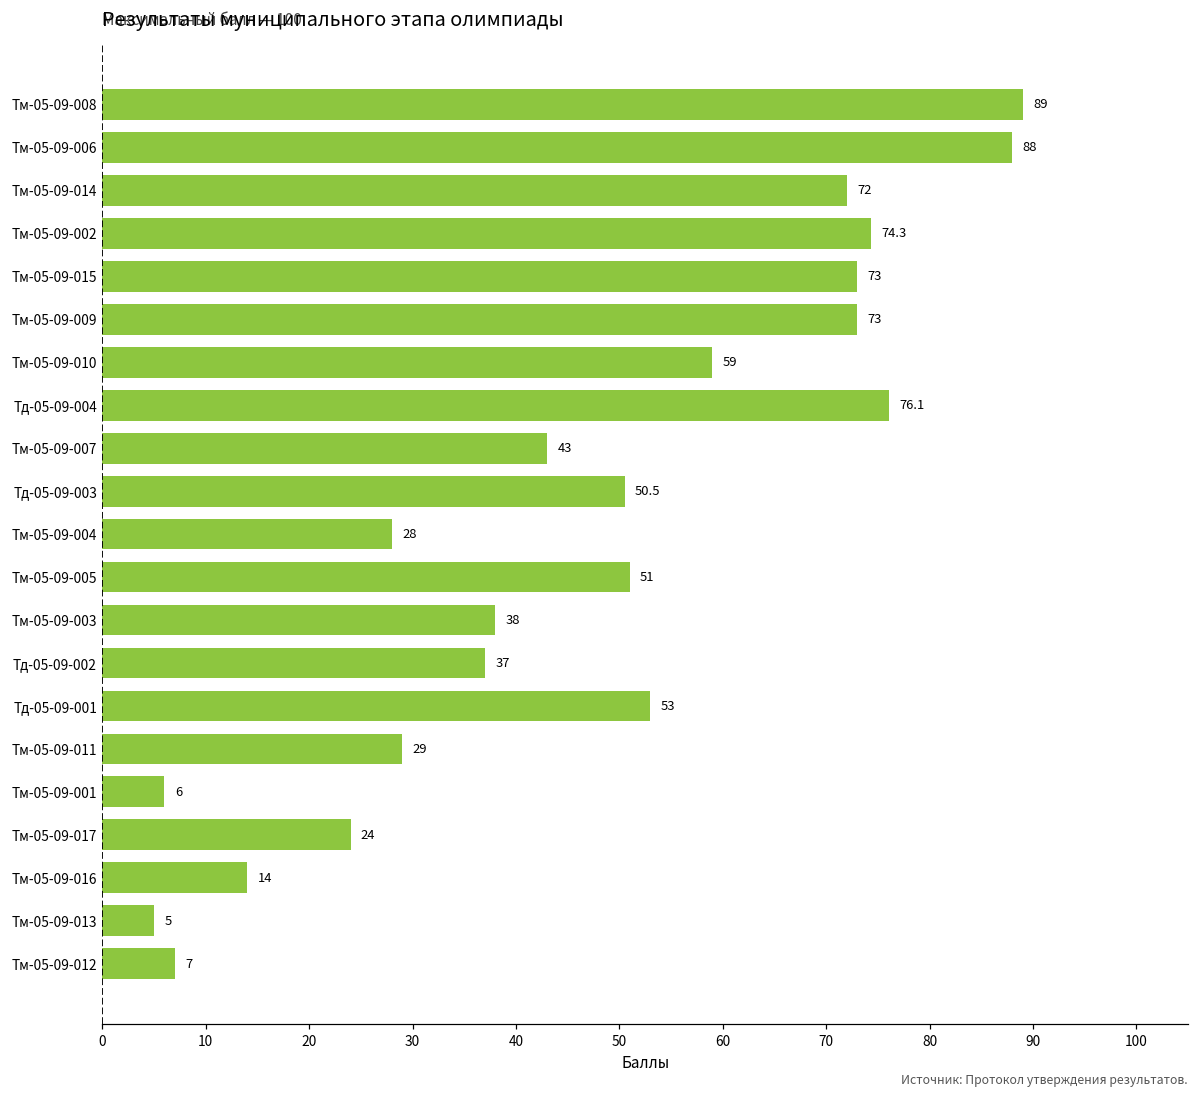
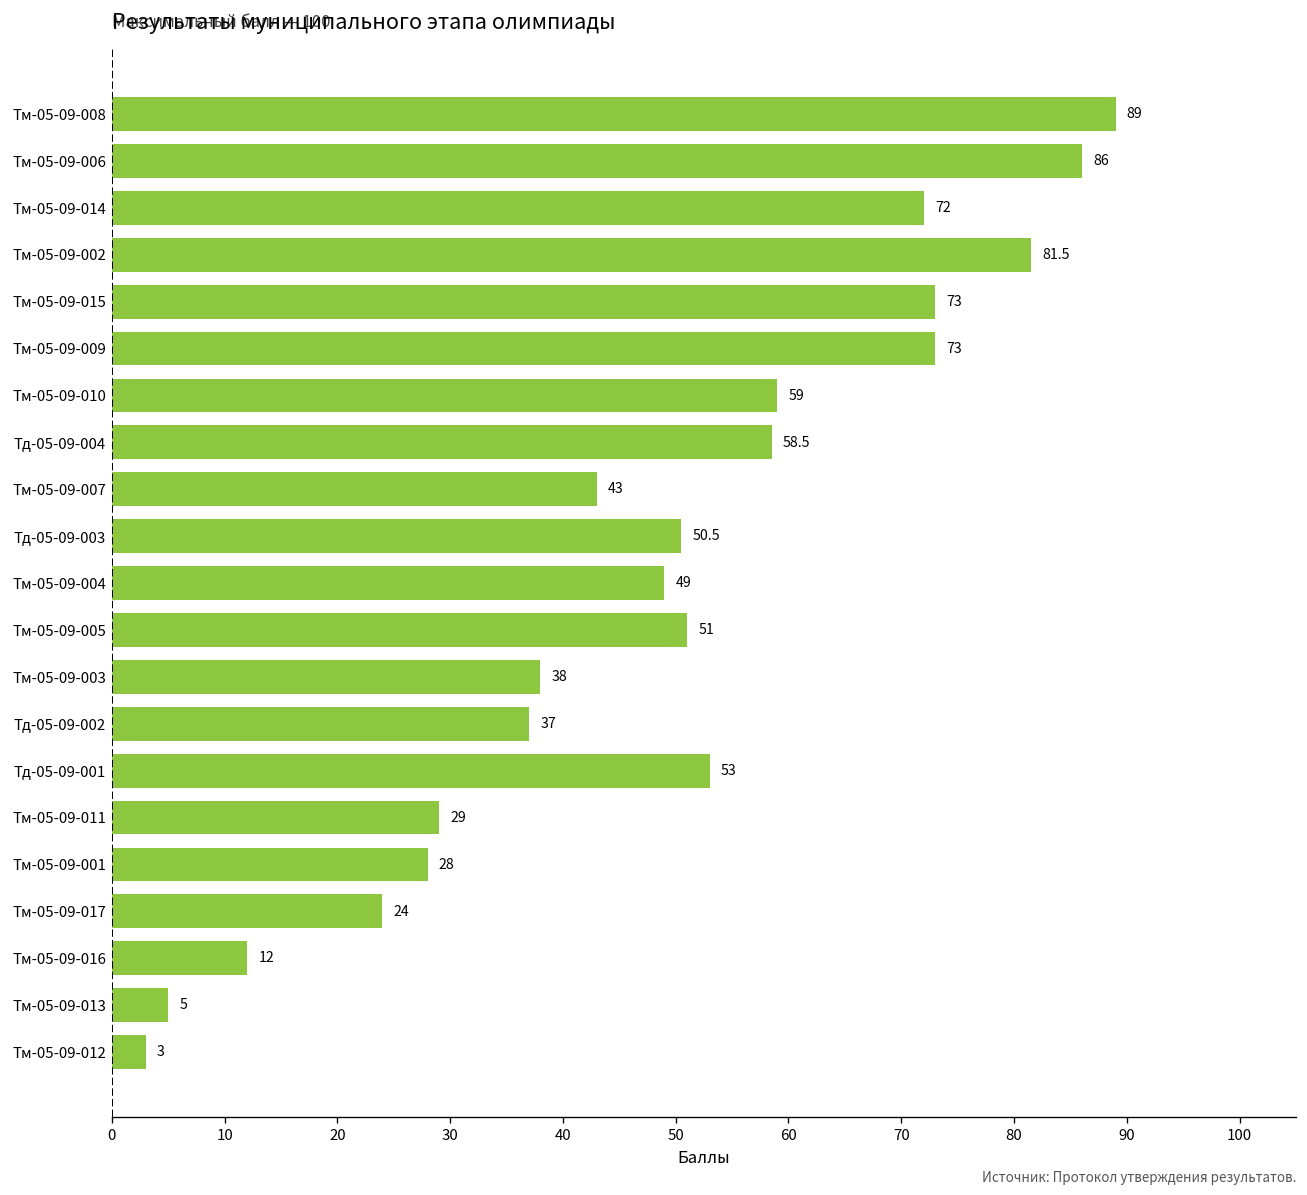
Тм-05-09-006: 88 -> 86
Тм-05-09-002: 74.3 -> 81.5
Тд-05-09-004: 76.1 -> 58.5
Тм-05-09-004: 28 -> 49
Тм-05-09-001: 6 -> 28
Тм-05-09-016: 14 -> 12
Тм-05-09-012: 7 -> 3
